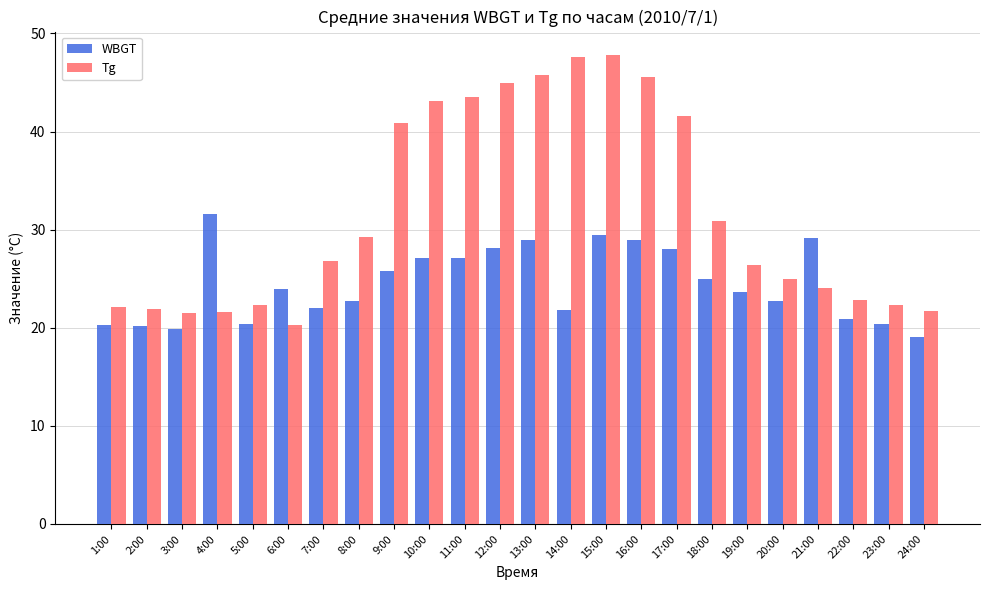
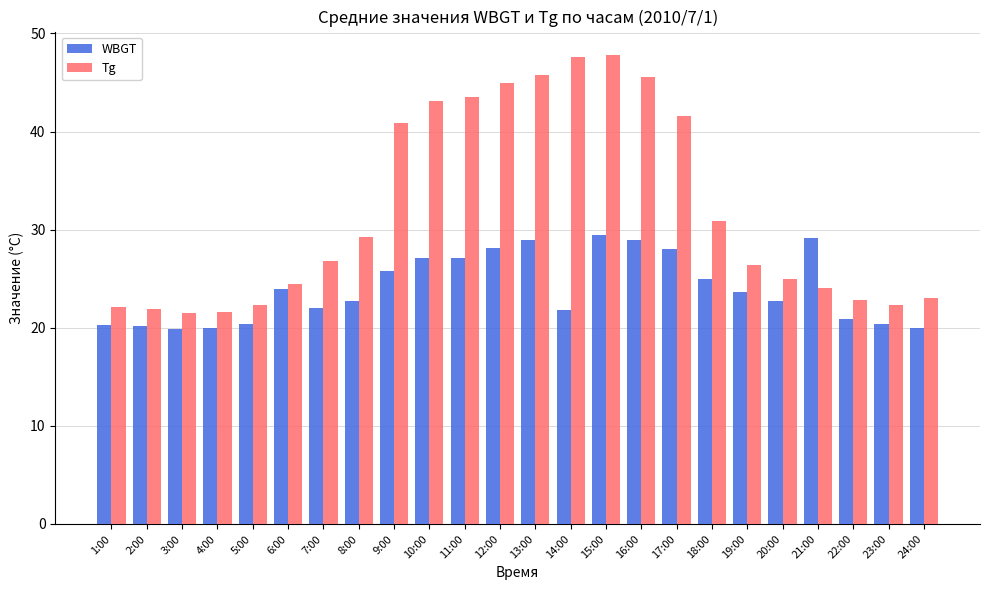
WBGT, 4:00: 32 -> 20
Tg, 6:00: 20 -> 25
WBGT, 24:00: 19 -> 20
Tg, 24:00: 22 -> 23
